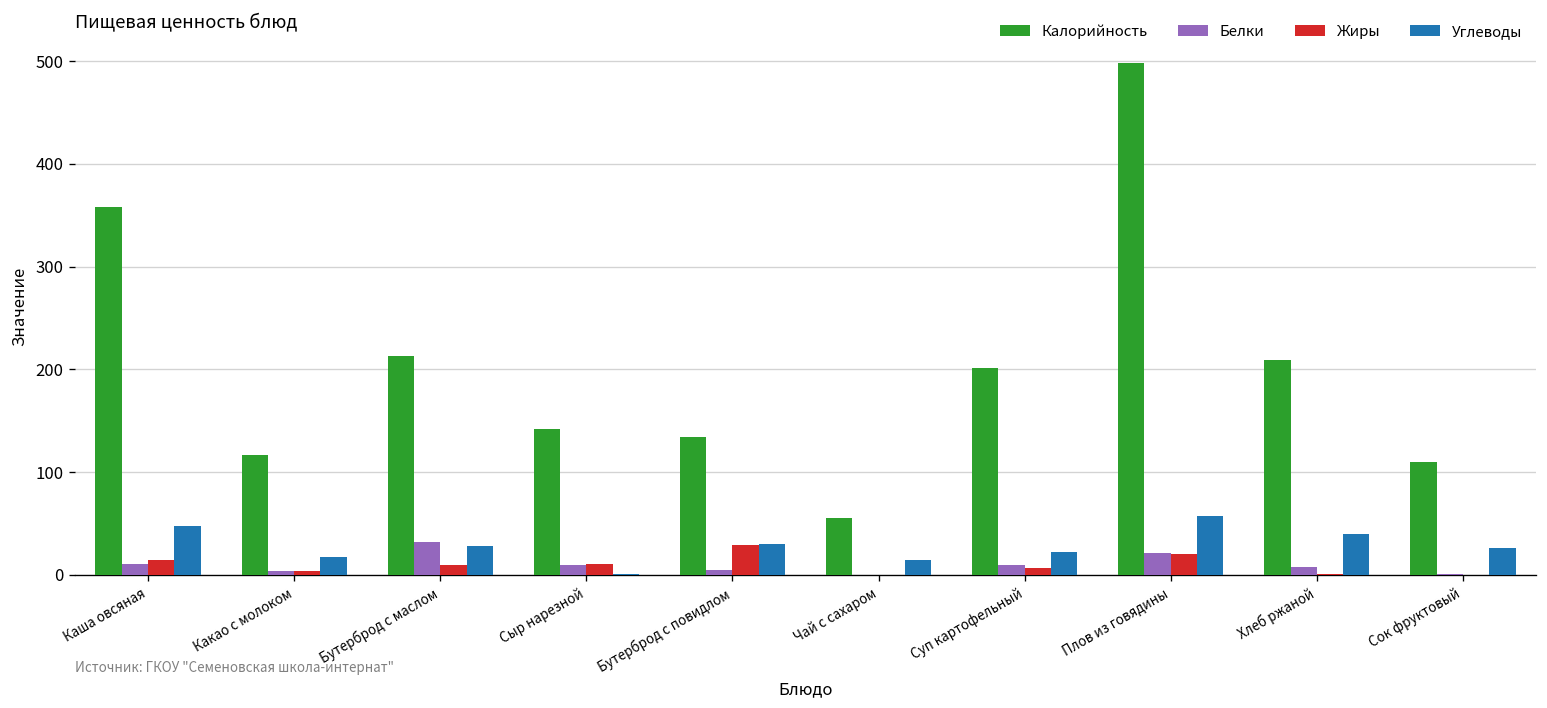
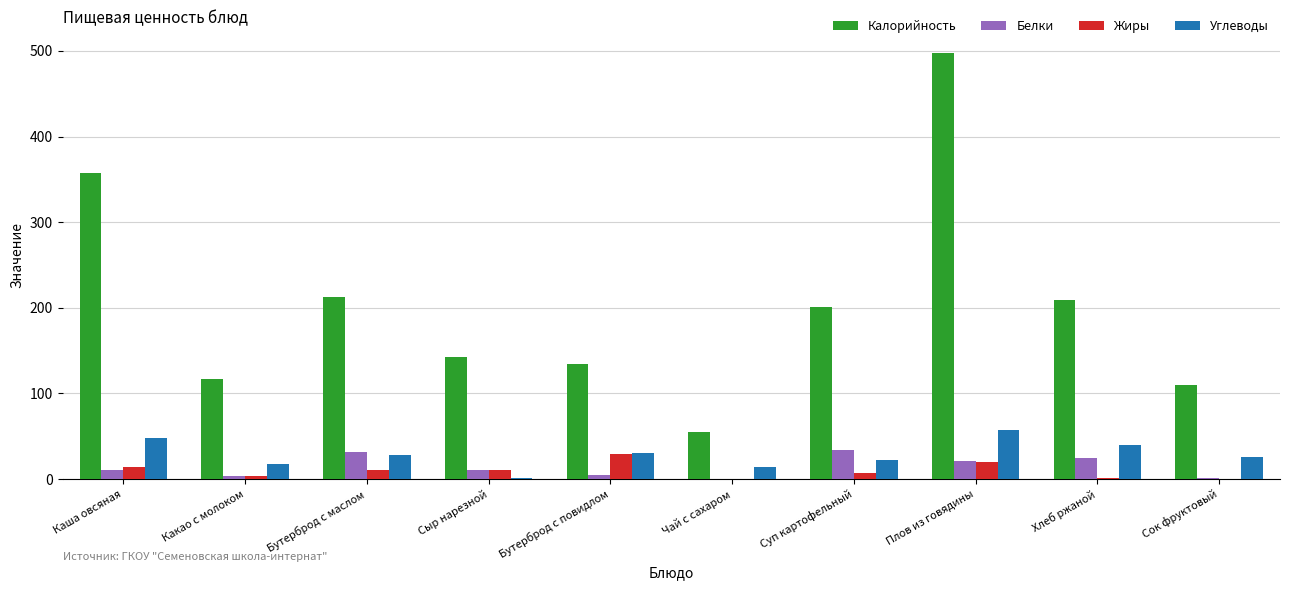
Белки, Суп картофельный: 10 -> 30
Белки, Хлеб ржаной: 10 -> 20
